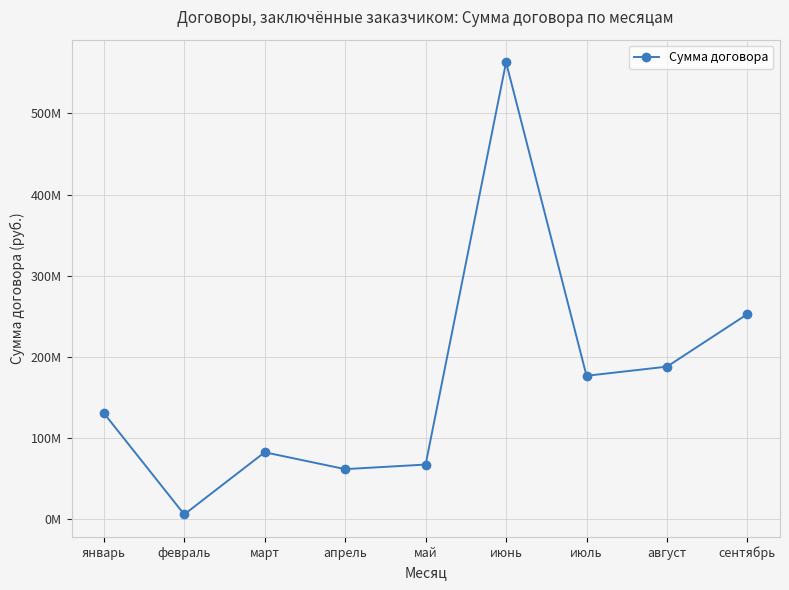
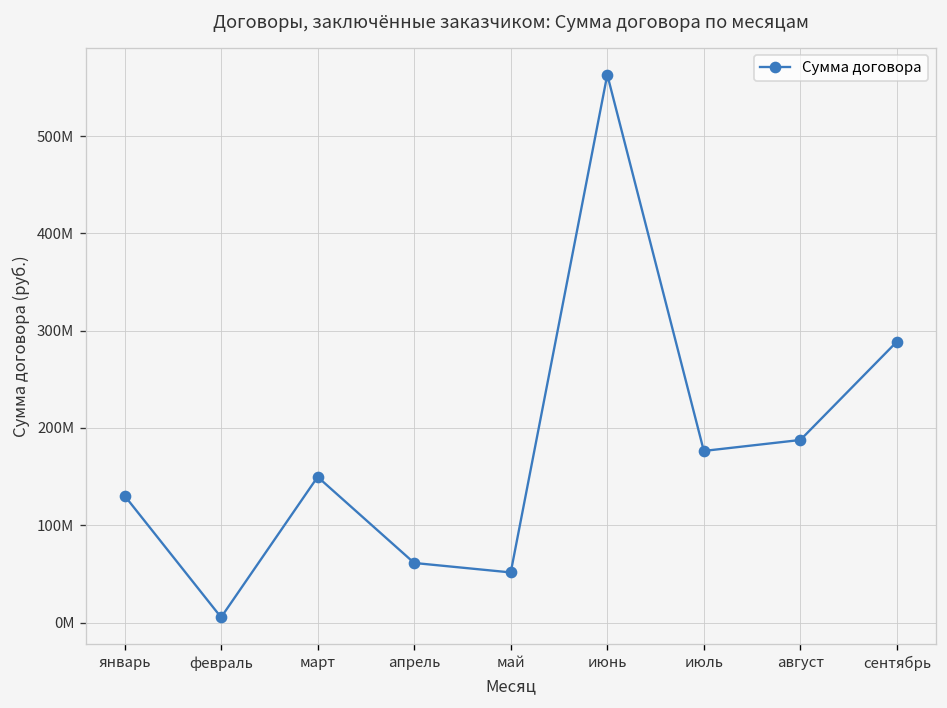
март: 80000000 -> 150000000
май: 70000000 -> 50000000
сентябрь: 250000000 -> 290000000
